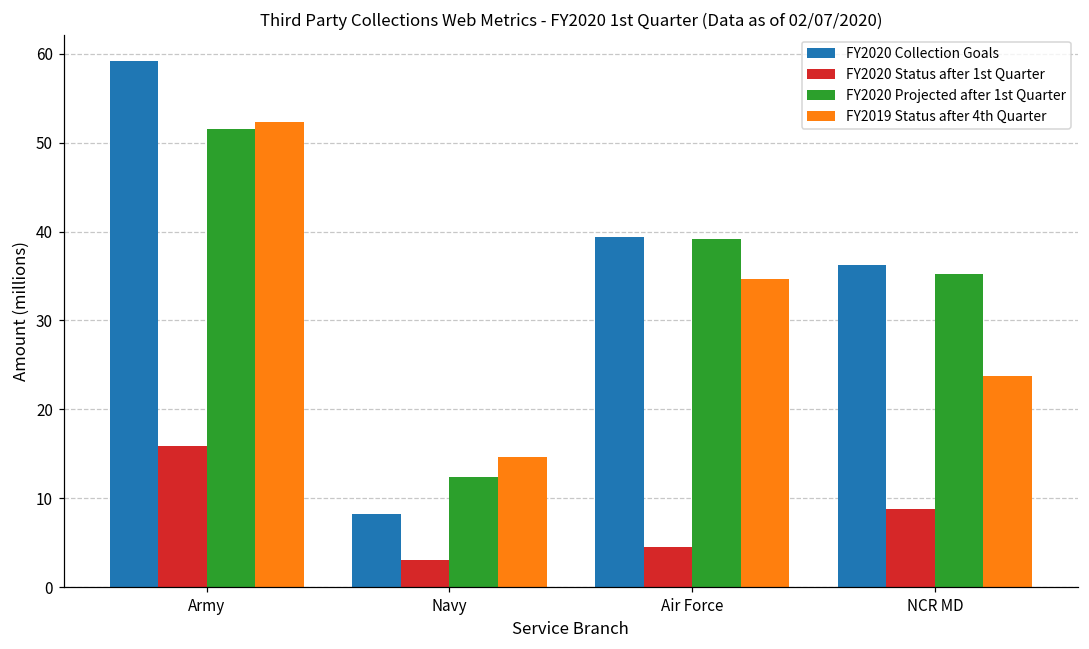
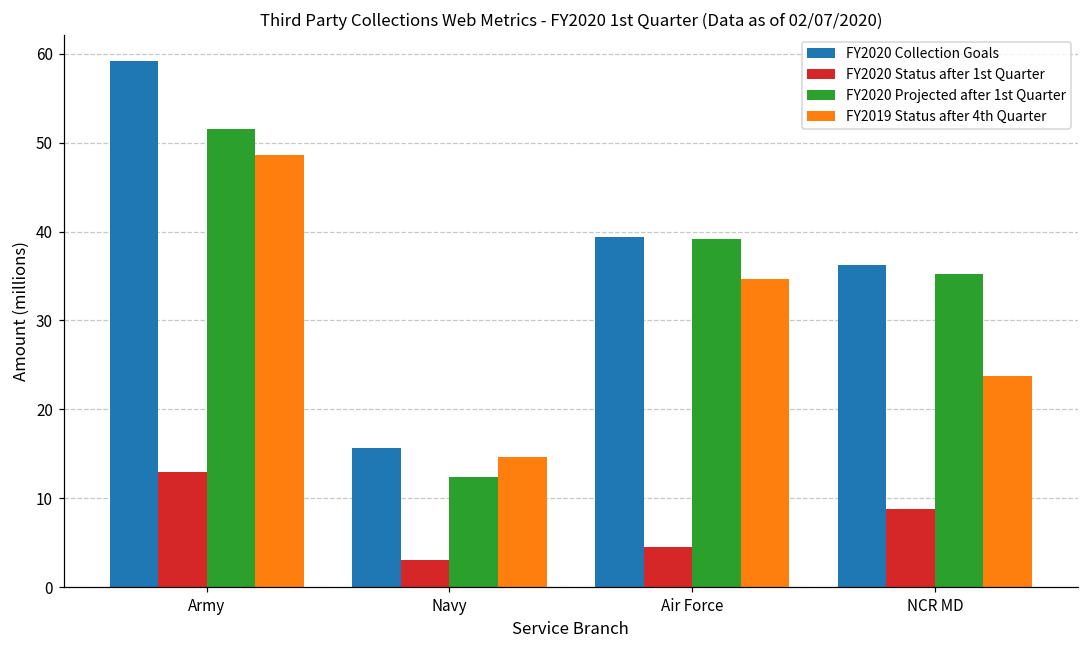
FY2020 Status after 1st Quarter, Army: 16 -> 13
FY2019 Status after 4th Quarter, Army: 52 -> 49
FY2020 Collection Goals, Navy: 8 -> 16
